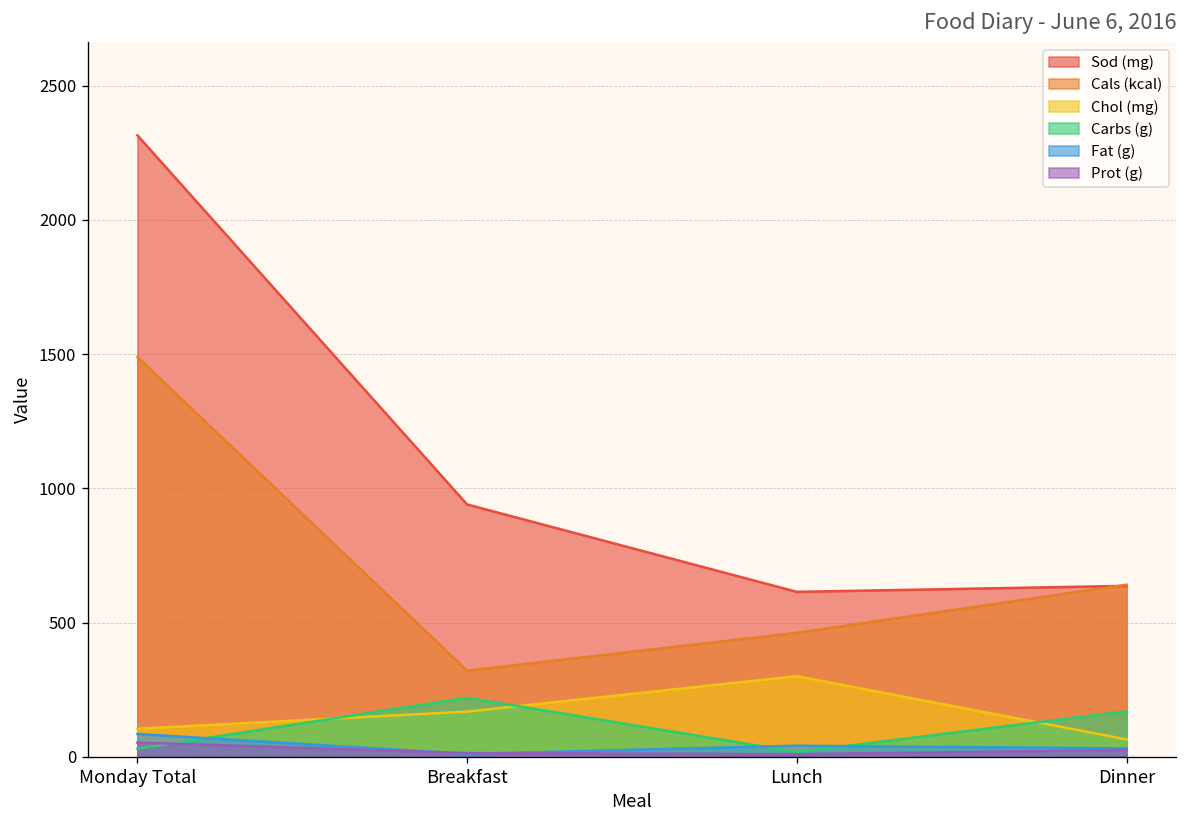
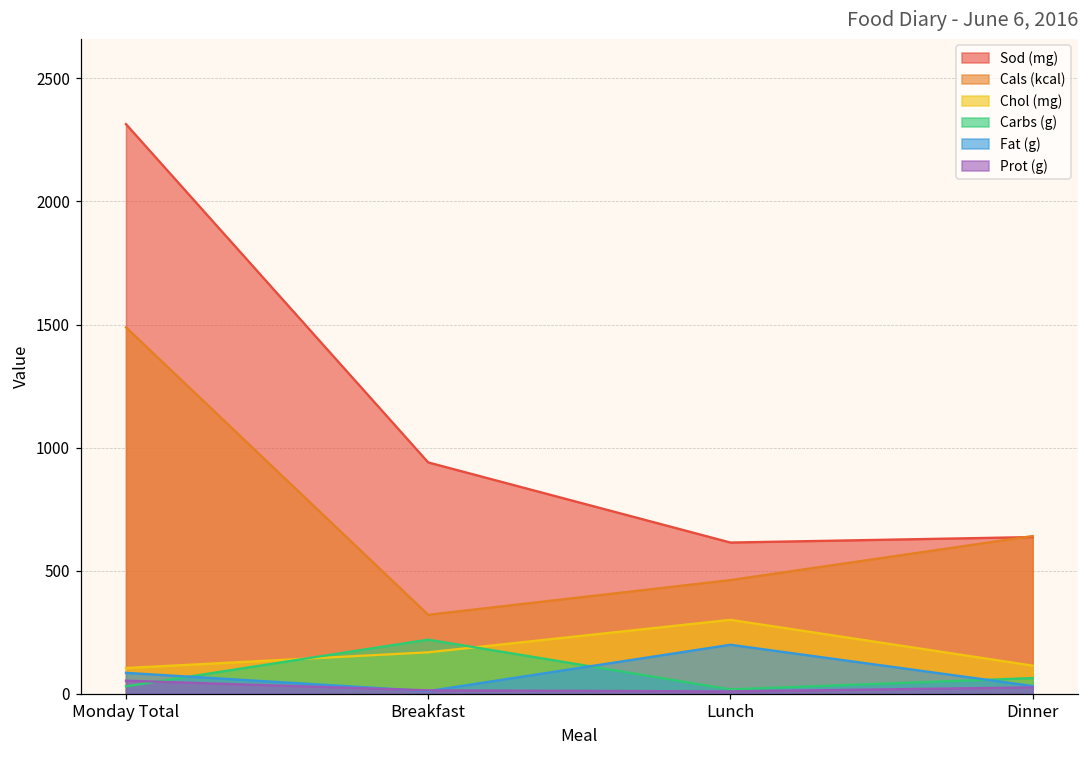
Fat (g), Lunch: 40 -> 200
Chol (mg), Dinner: 70 -> 110
Carbs (g), Dinner: 170 -> 60
